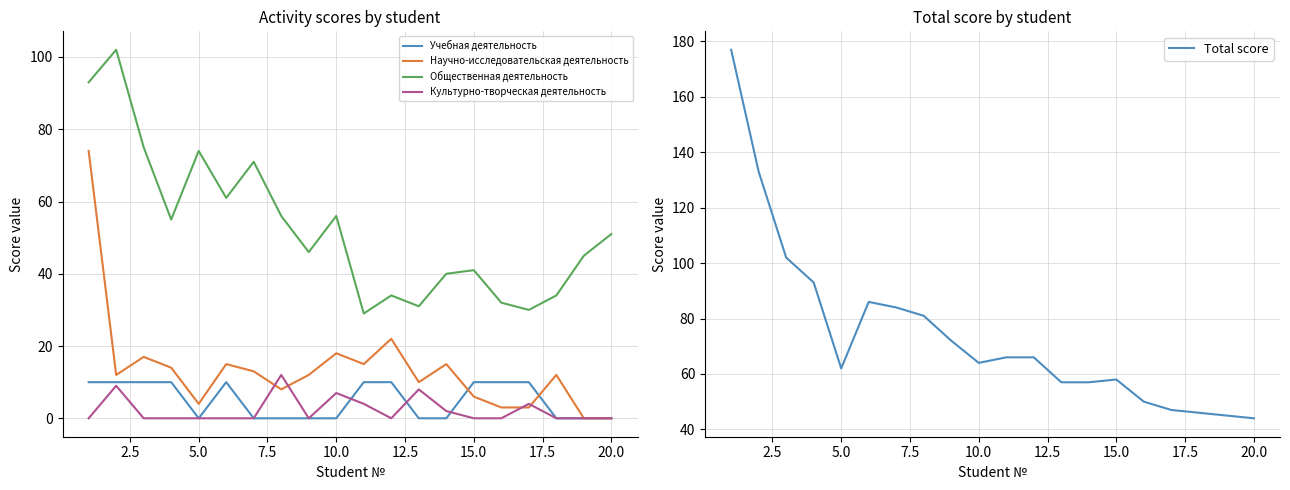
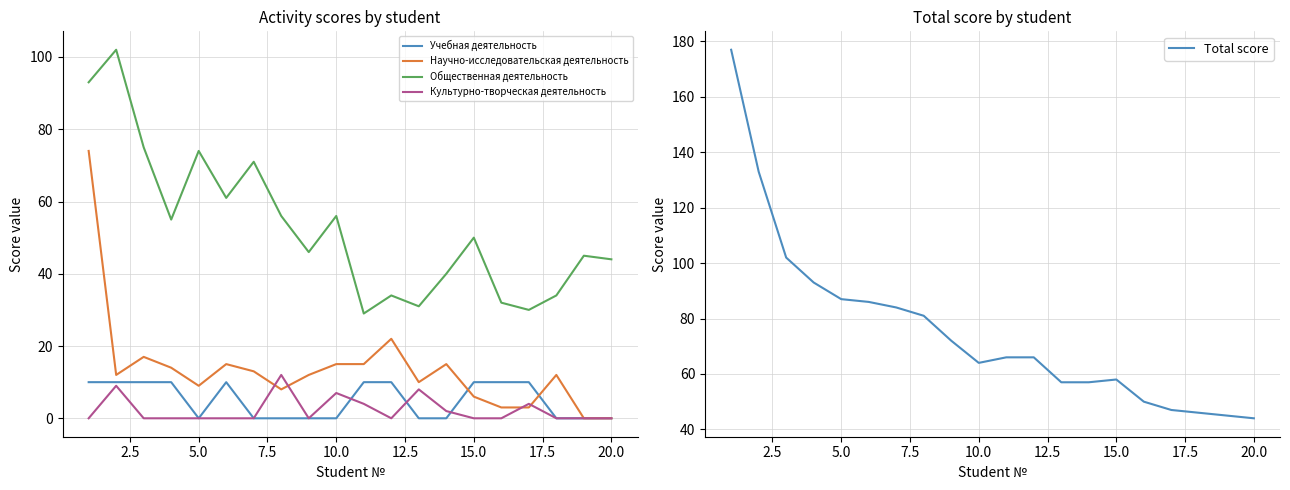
Activity scores by student, Научно-исследовательская деятельность, 5.0: 4 -> 9
Activity scores by student, Научно-исследовательская деятельность, 10.0: 18 -> 15
Activity scores by student, Общественная деятельность, 15.0: 41 -> 50
Activity scores by student, Общественная деятельность, 20.0: 51 -> 44
Total score by student, 5.0: 62 -> 87
